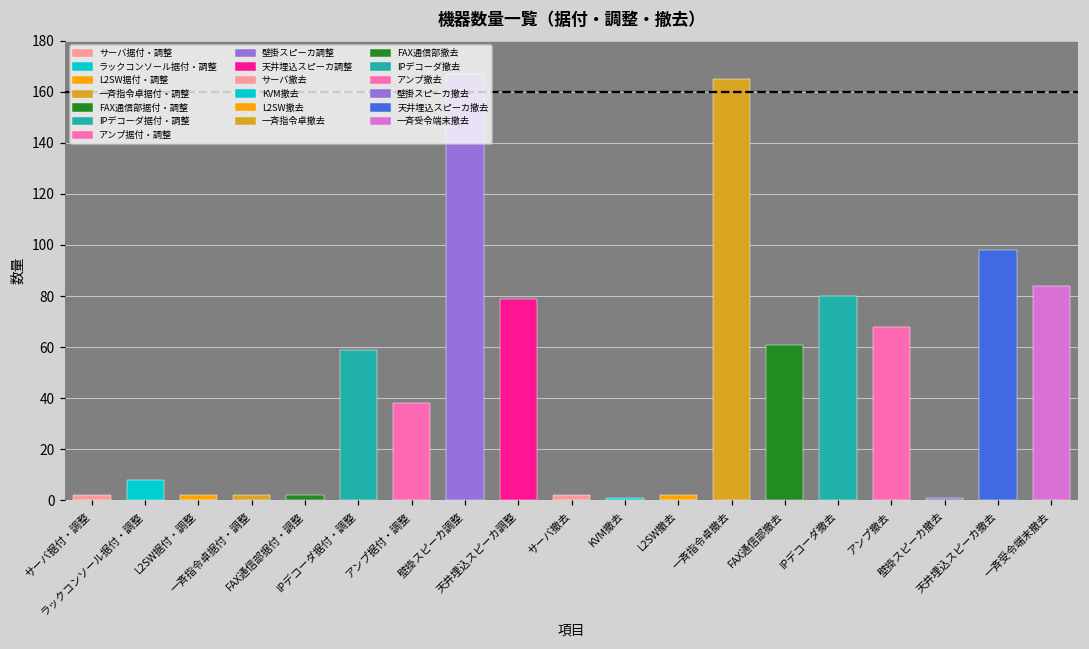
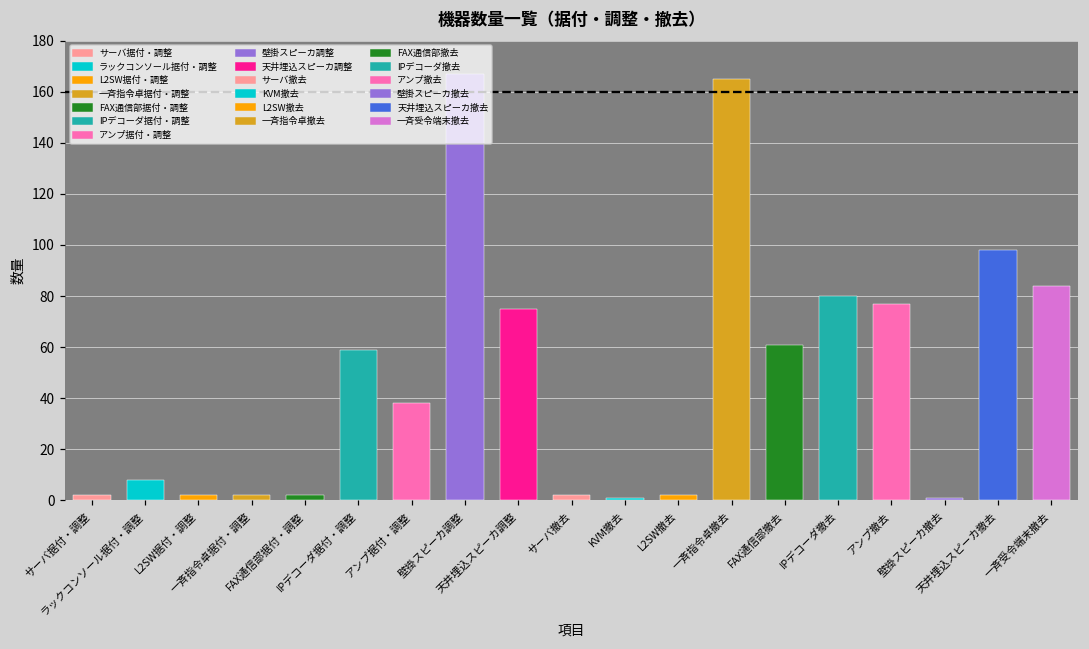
天井埋込スピーカ調整: 79 -> 75
アンプ撤去: 68 -> 77
